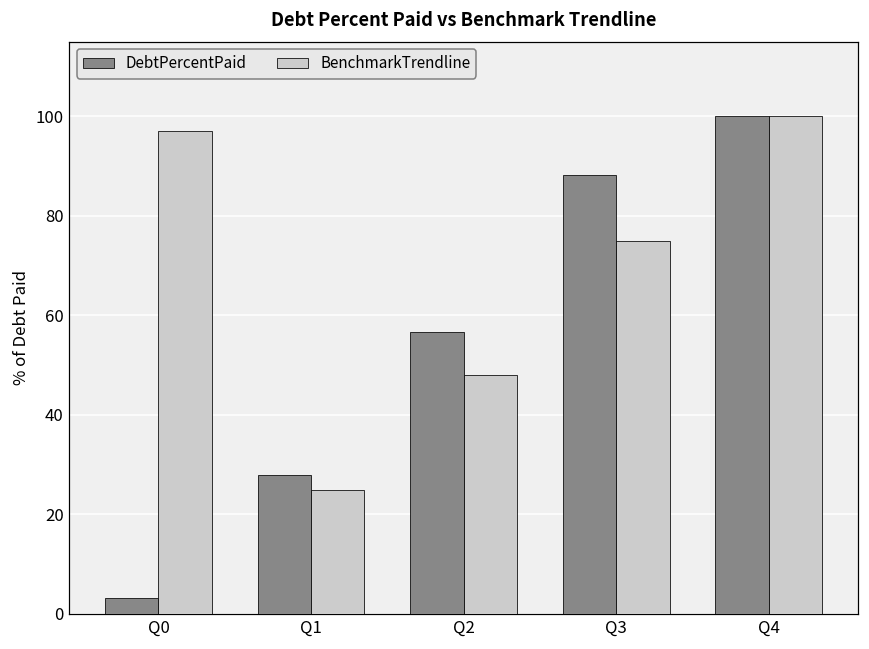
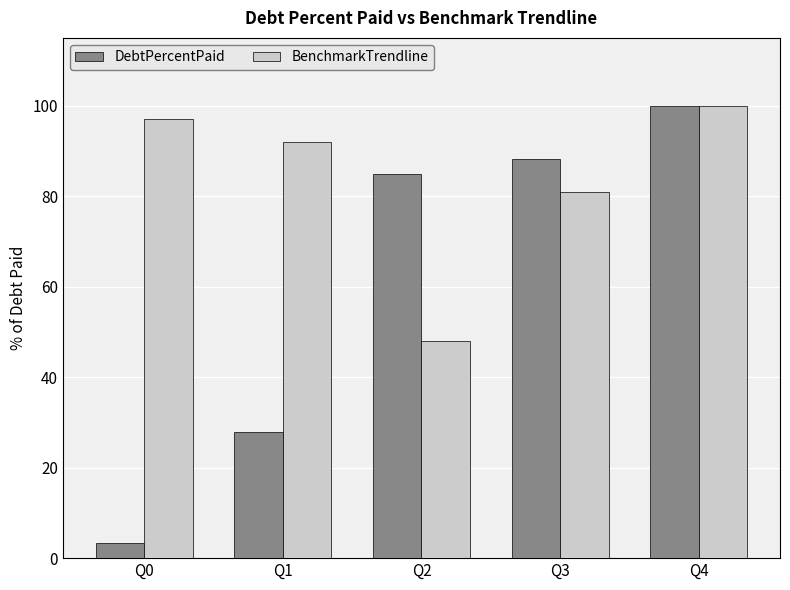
BenchmarkTrendline, Q1: 25 -> 92
DebtPercentPaid, Q2: 57 -> 85
BenchmarkTrendline, Q3: 75 -> 81
